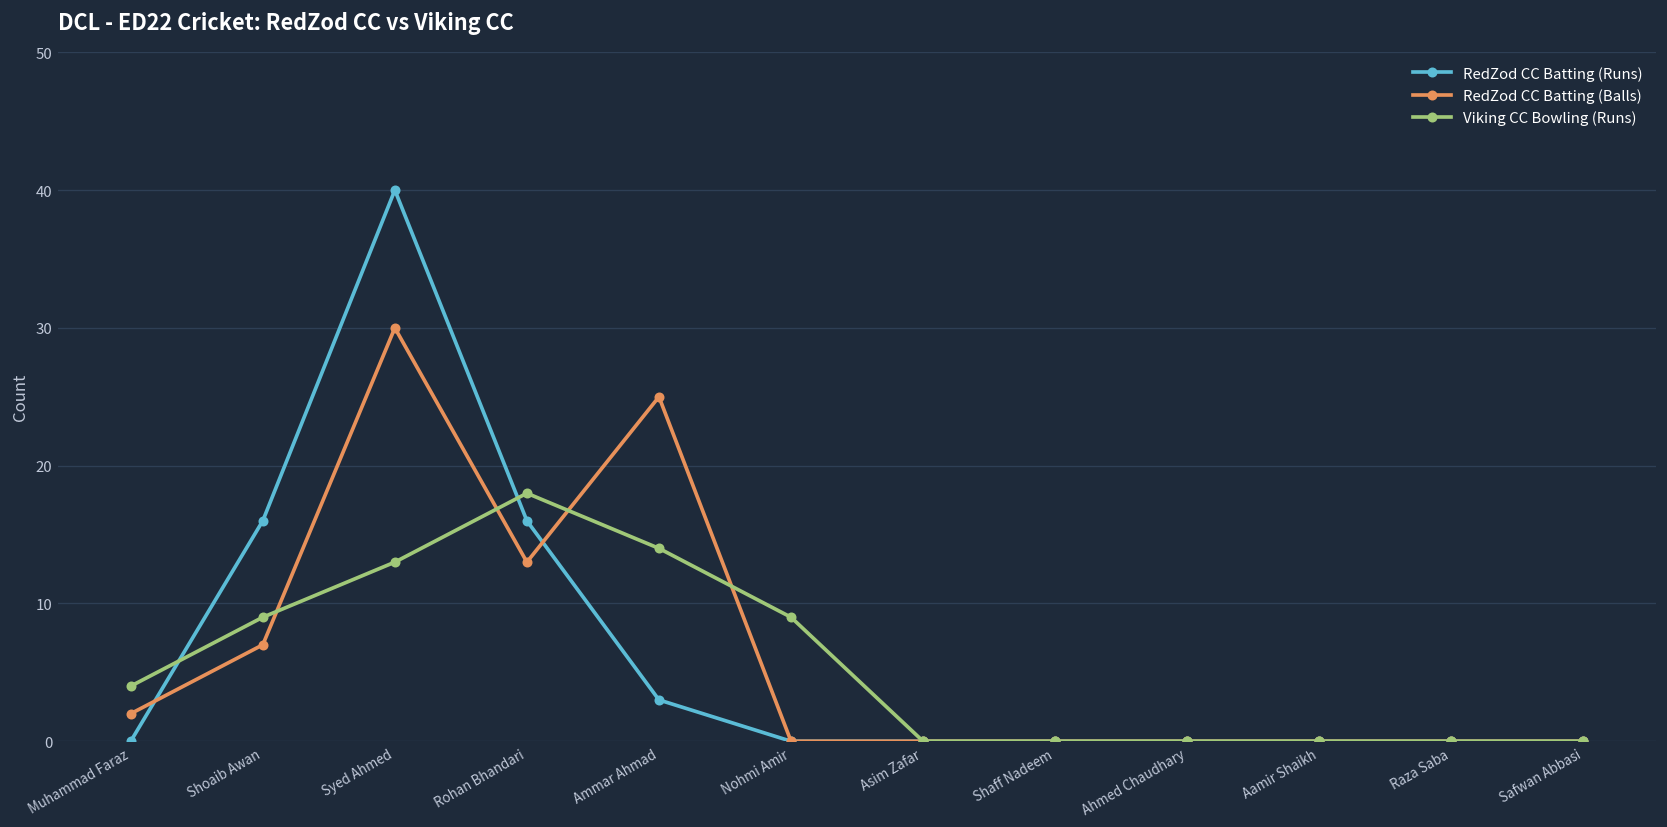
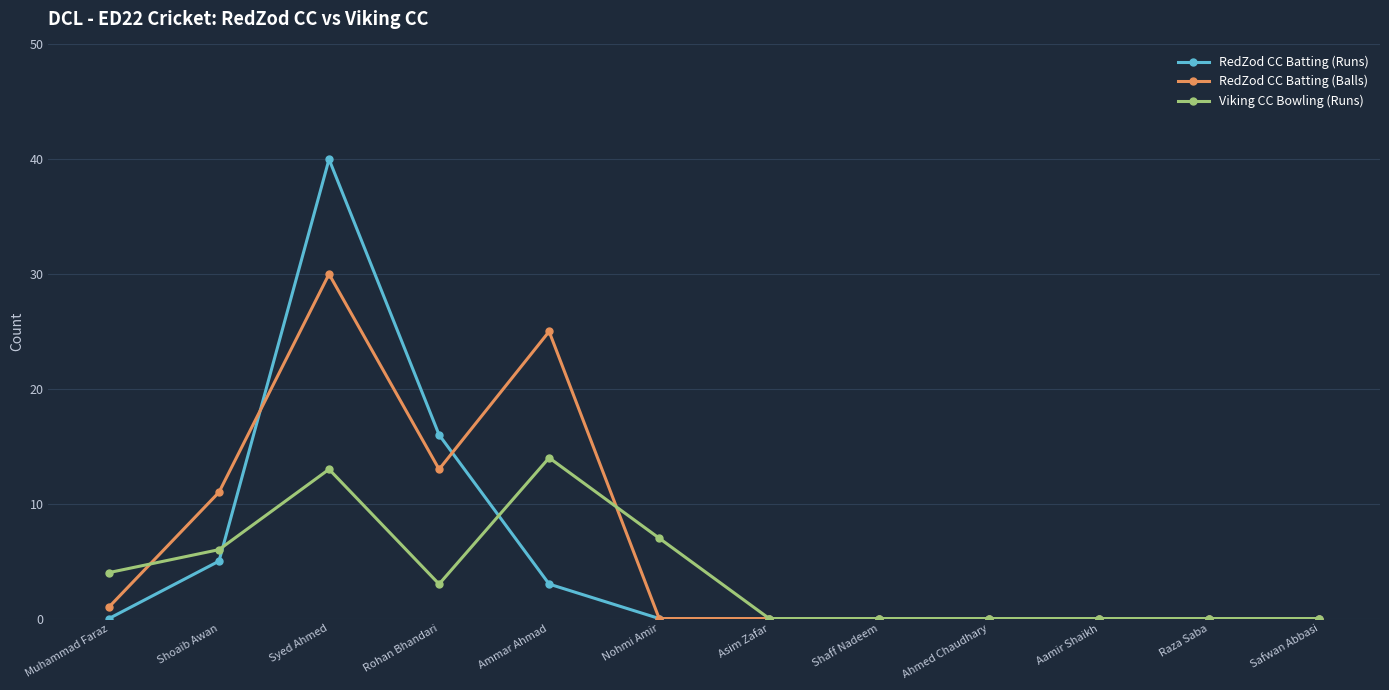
RedZod CC Batting (Balls), Muhammad Faraz: 2 -> 1
RedZod CC Batting (Runs), Shoaib Awan: 16 -> 5
RedZod CC Batting (Balls), Shoaib Awan: 7 -> 11
Viking CC Bowling (Runs), Shoaib Awan: 9 -> 6
Viking CC Bowling (Runs), Rohan Bhandari: 18 -> 3
Viking CC Bowling (Runs), Nohmi Amir: 9 -> 7
